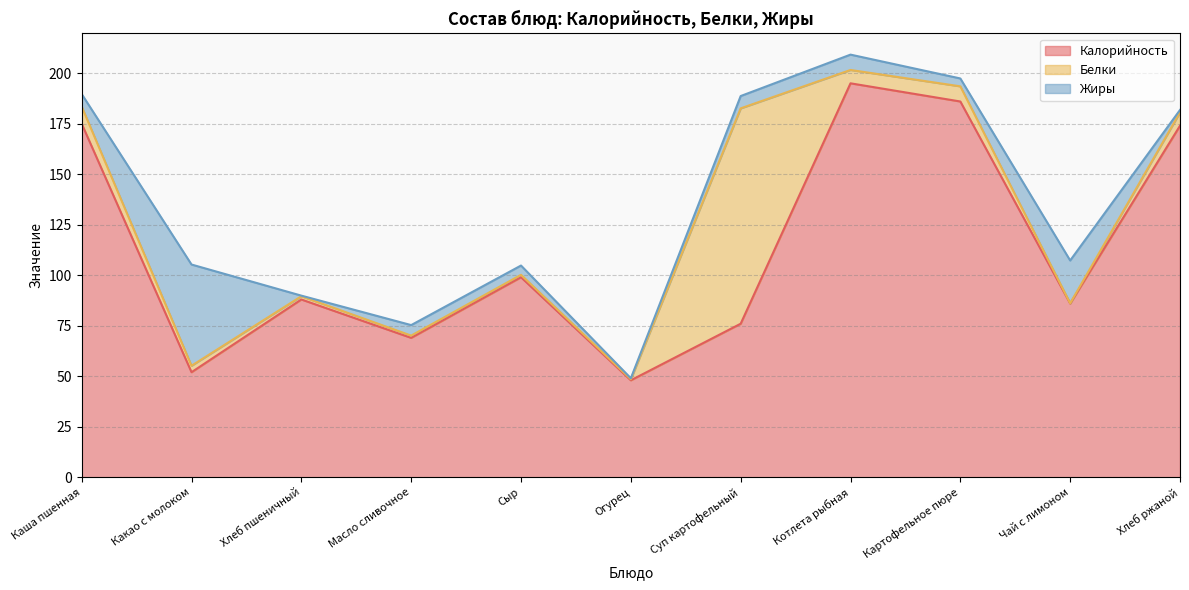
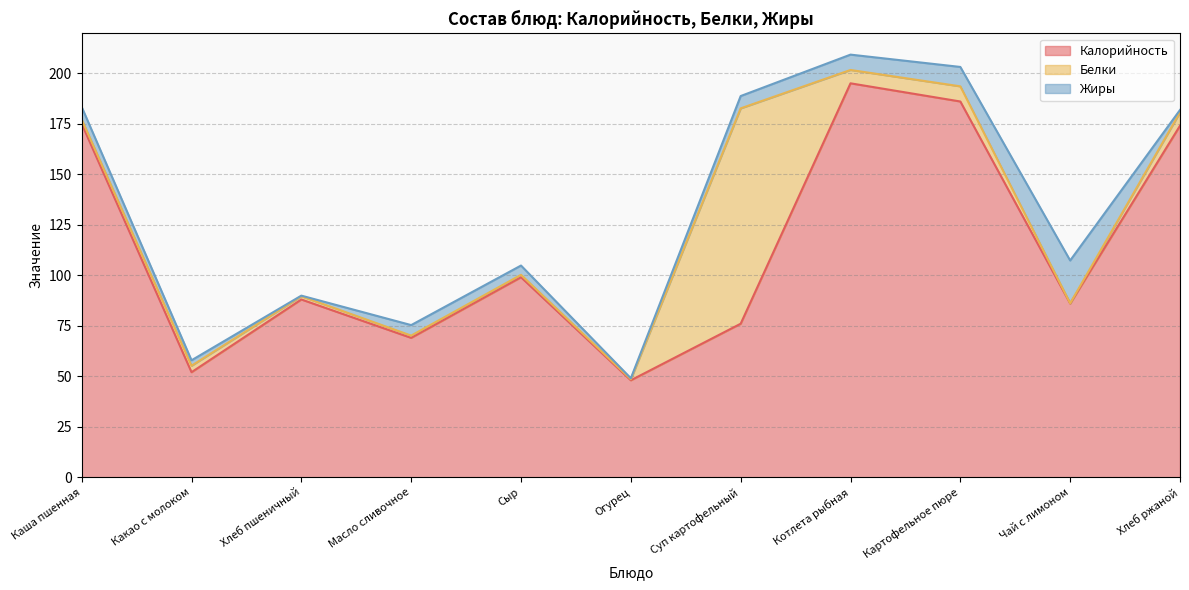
Белки, Каша пшенная: 9 -> 2
Жиры, Какао с молоком: 50 -> 3
Жиры, Картофельное пюре: 4 -> 10
